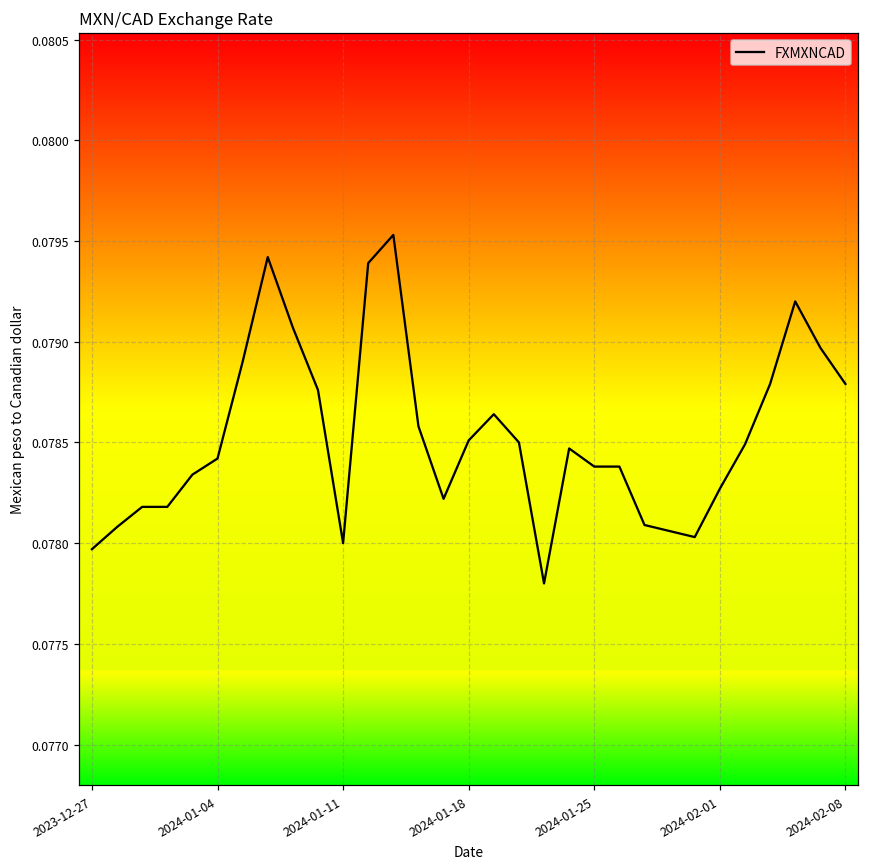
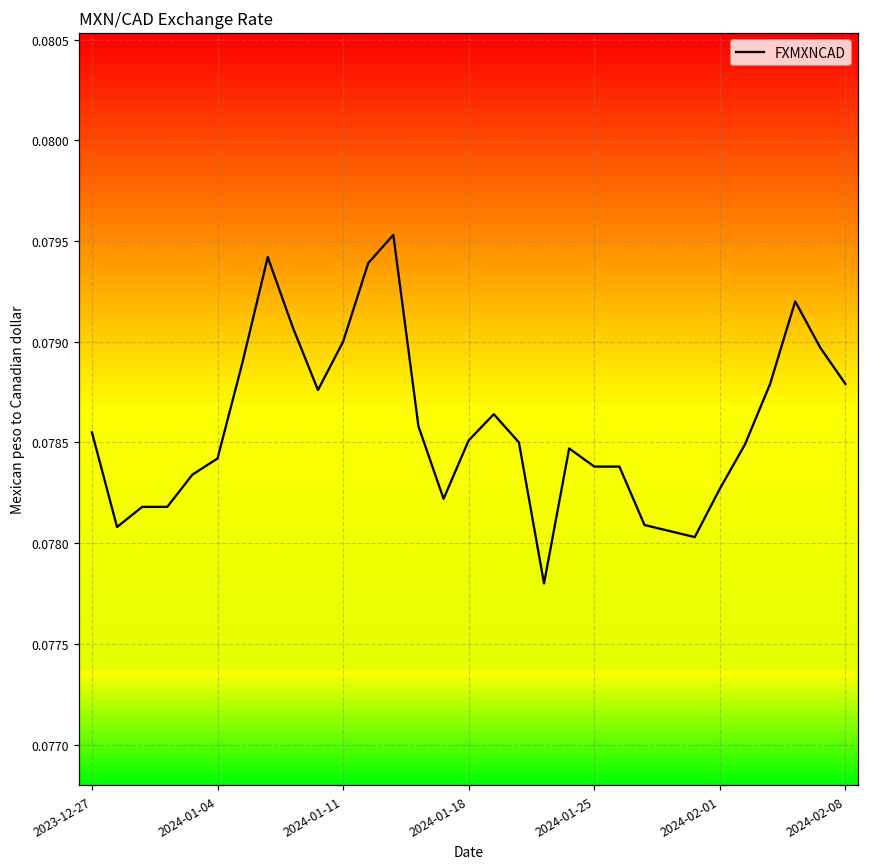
2023-12-27: 0.07797 -> 0.07855
2024-01-11: 0.078 -> 0.079
